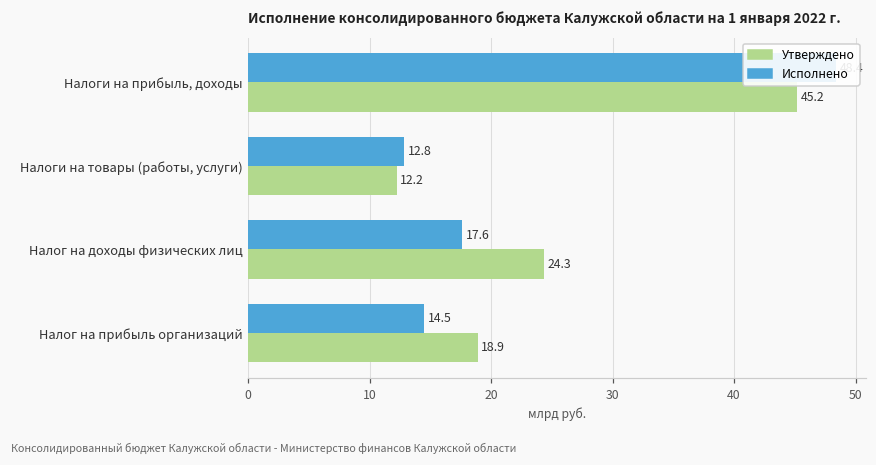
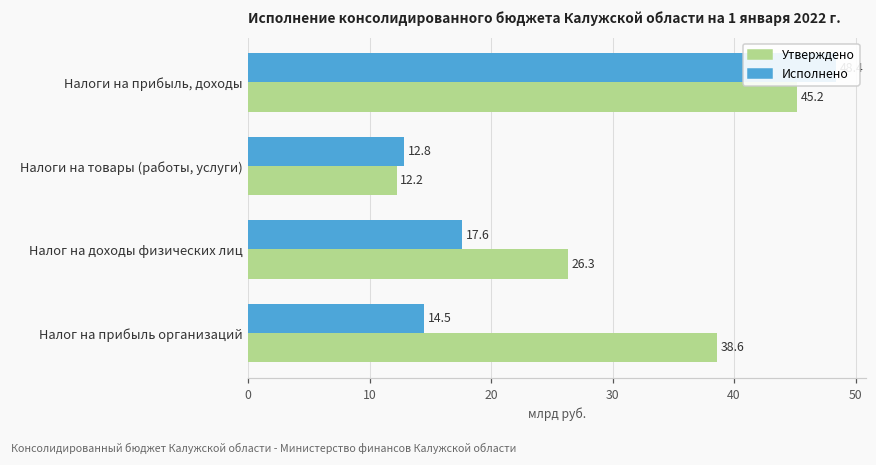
Утверждено, Налог на доходы физических лиц: 24.3 -> 26.3
Утверждено, Налог на прибыль организаций: 18.9 -> 38.6
